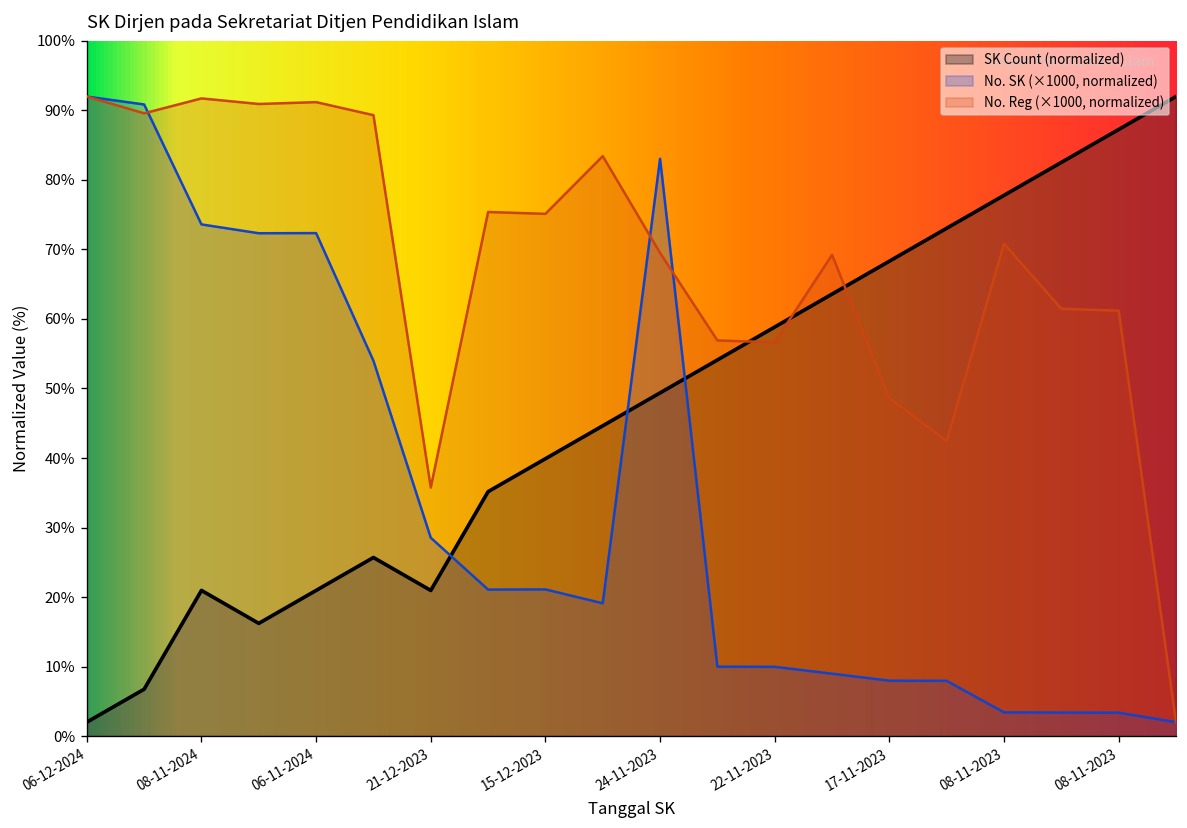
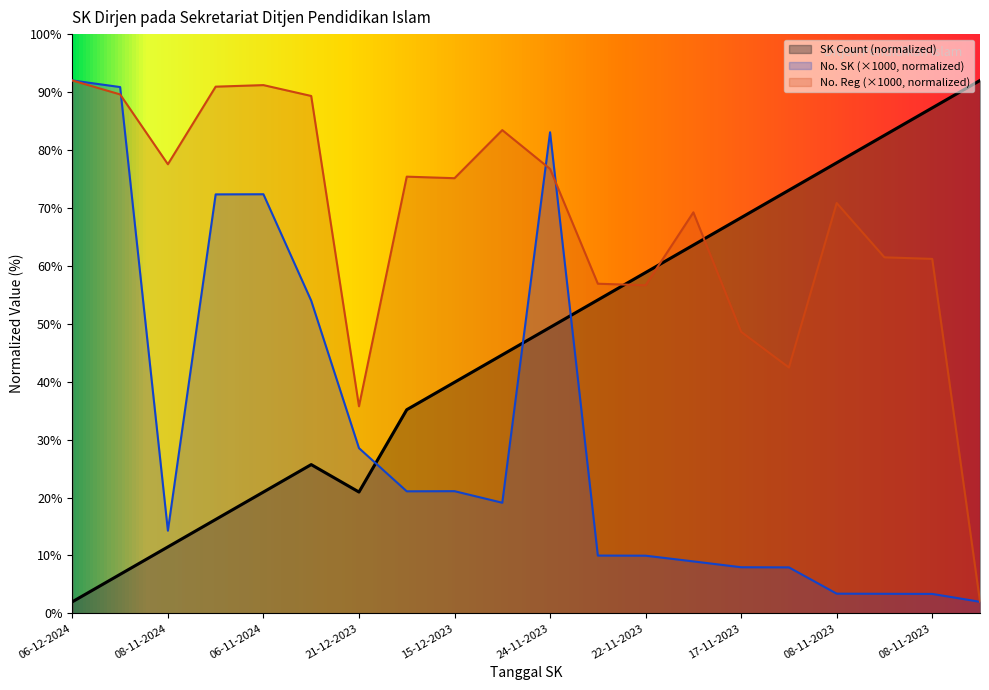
SK Count (normalized), 08-11-2024: 21% -> 11%
No. SK (×1000, normalized), 08-11-2024: 74% -> 14%
No. Reg (×1000, normalized), 08-11-2024: 92% -> 78%
No. Reg (×1000, normalized), 24-11-2023: 69% -> 77%
